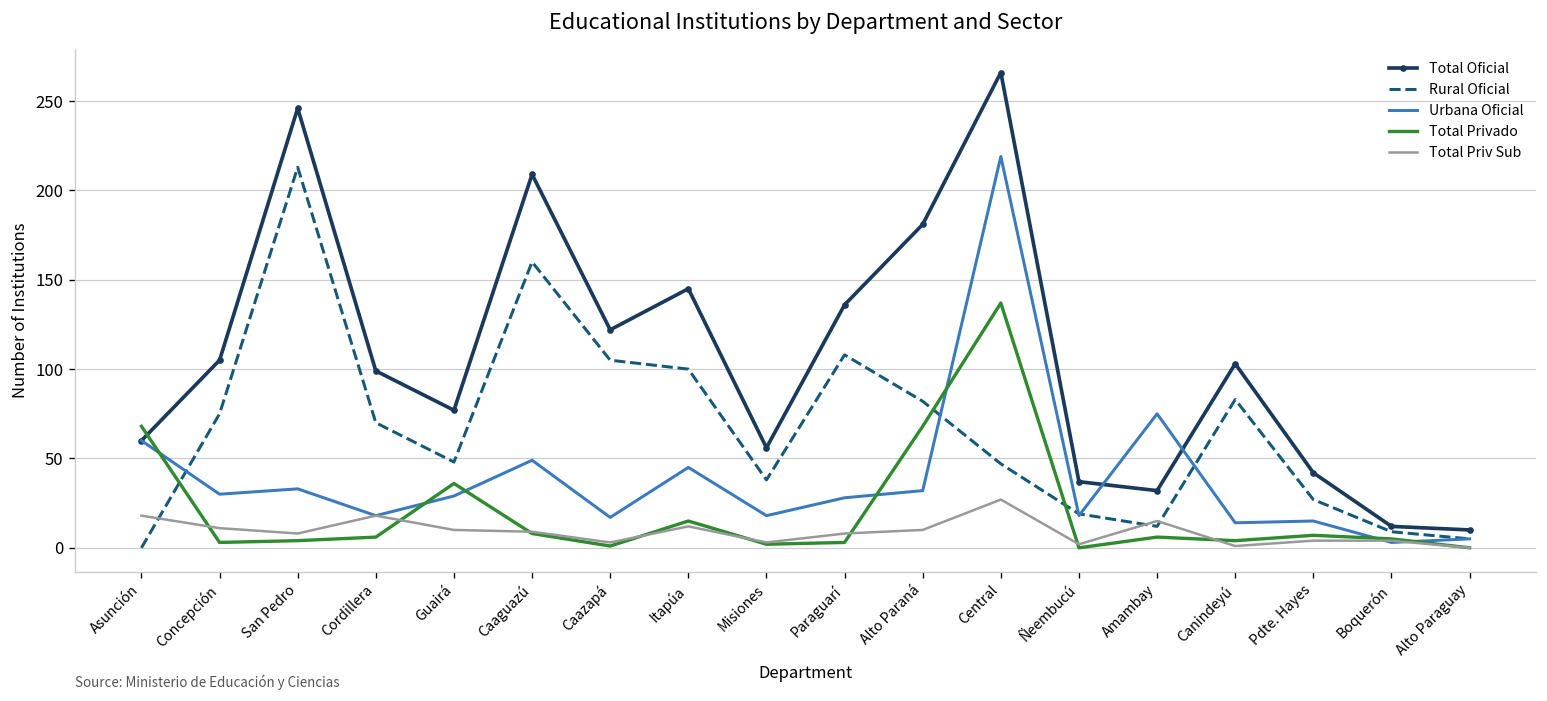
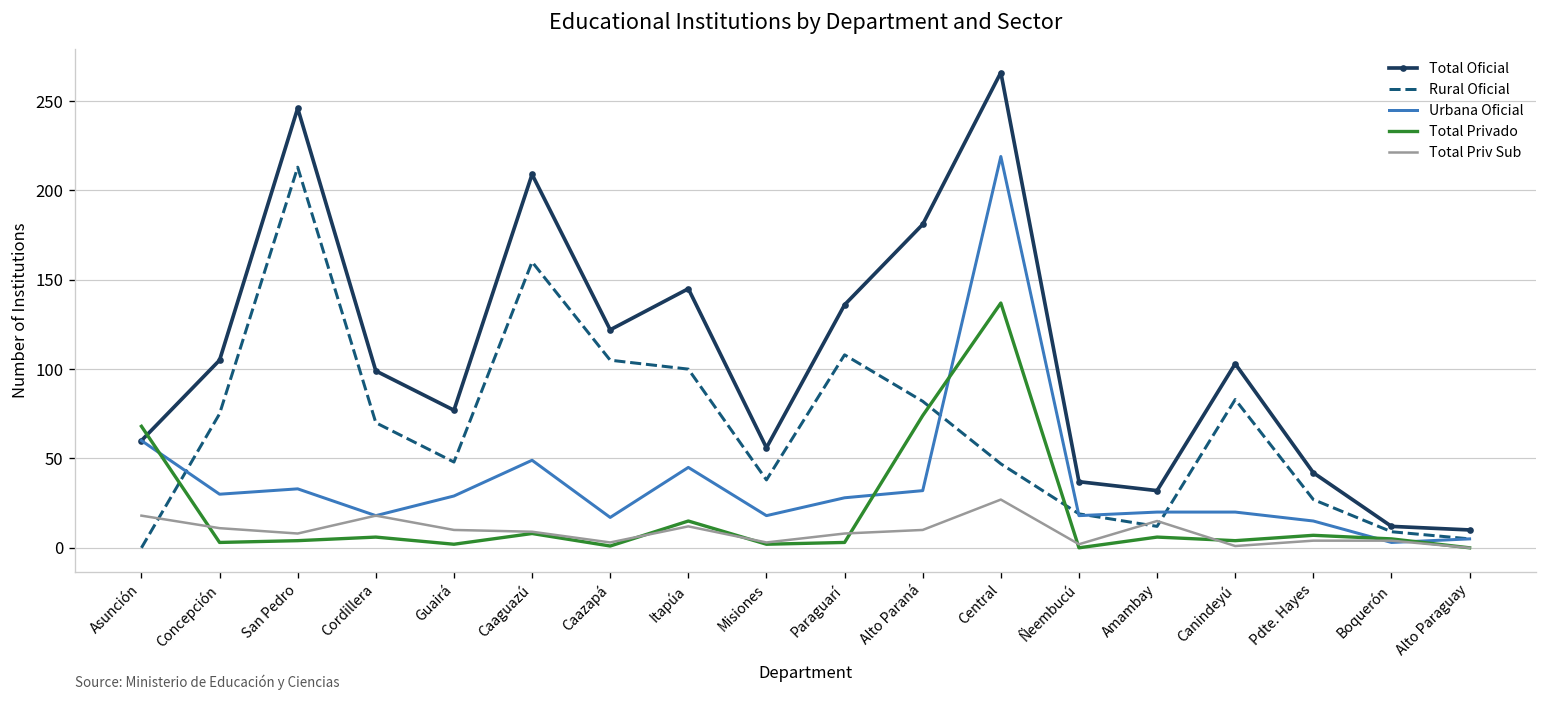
Total Privado, Guairá: 36 -> 2
Total Privado, Alto Paraná: 68 -> 74
Urbana Oficial, Amambay: 75 -> 20
Urbana Oficial, Canindeyú: 14 -> 20
